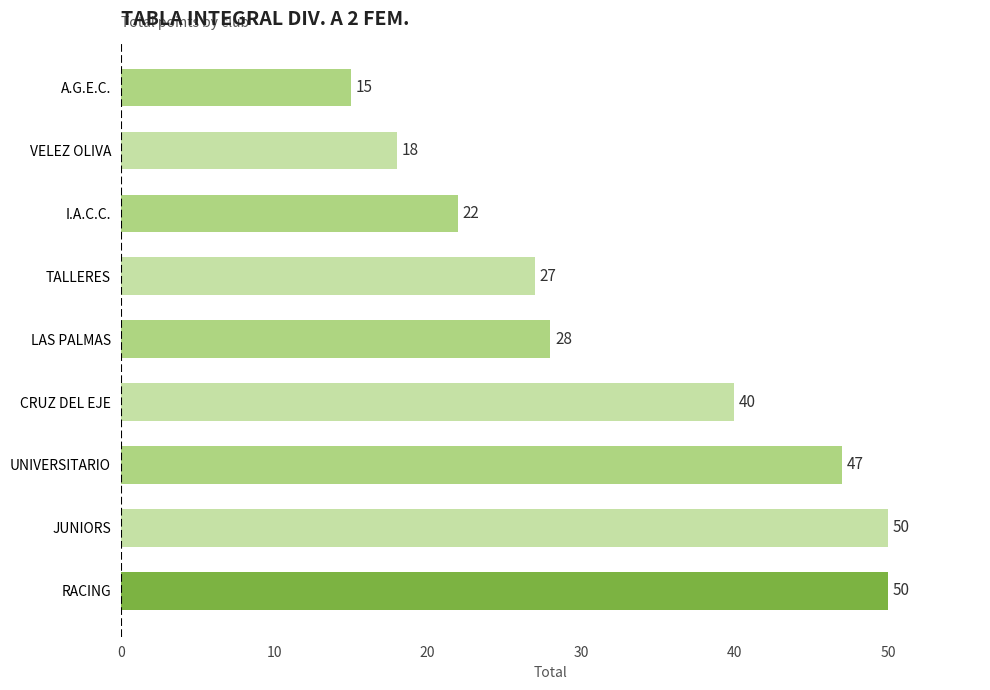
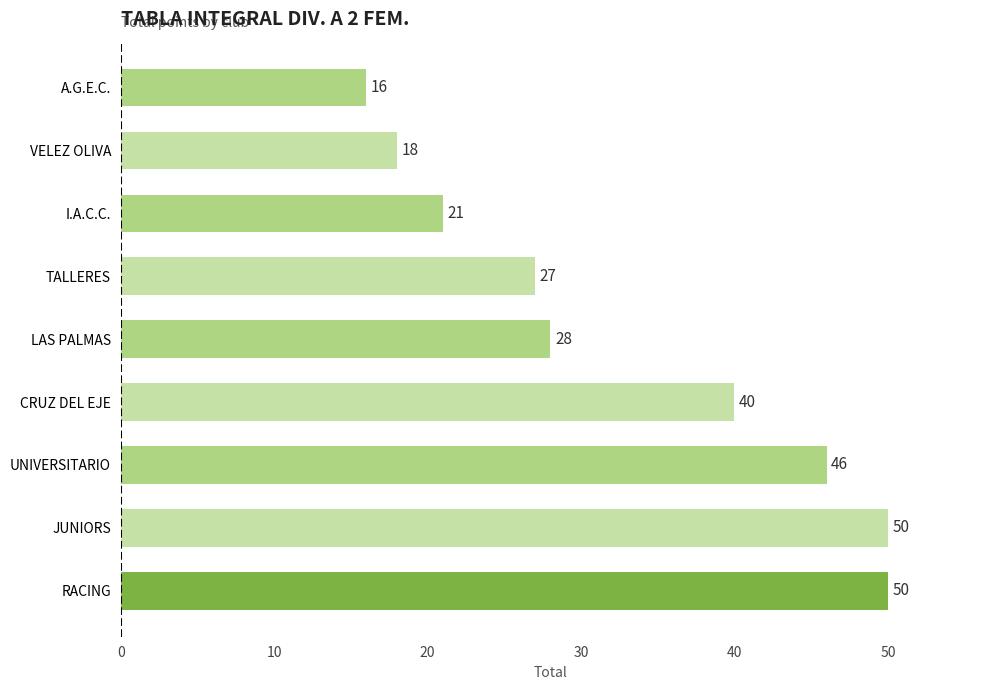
A.G.E.C.: 15 -> 16
I.A.C.C.: 22 -> 21
UNIVERSITARIO: 47 -> 46
